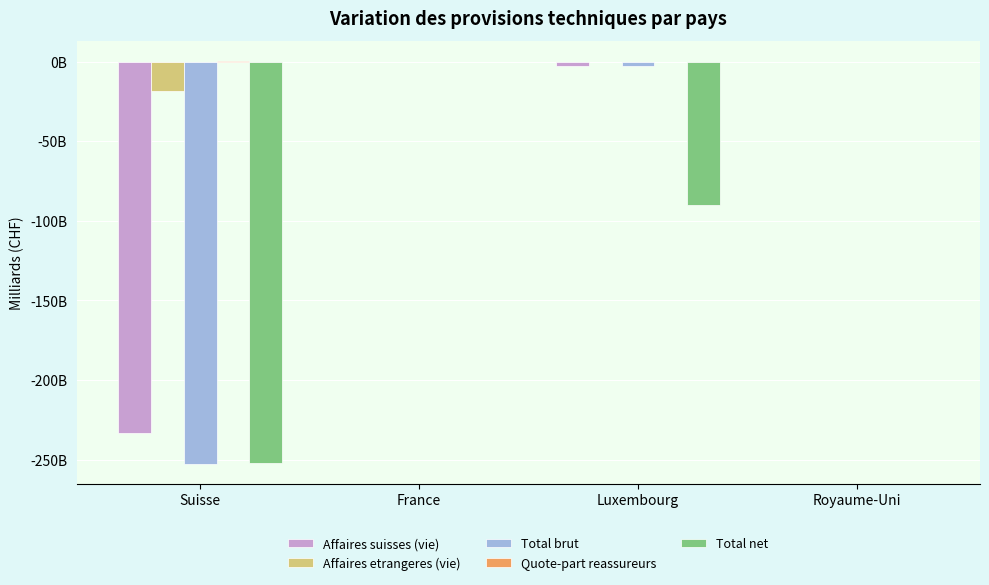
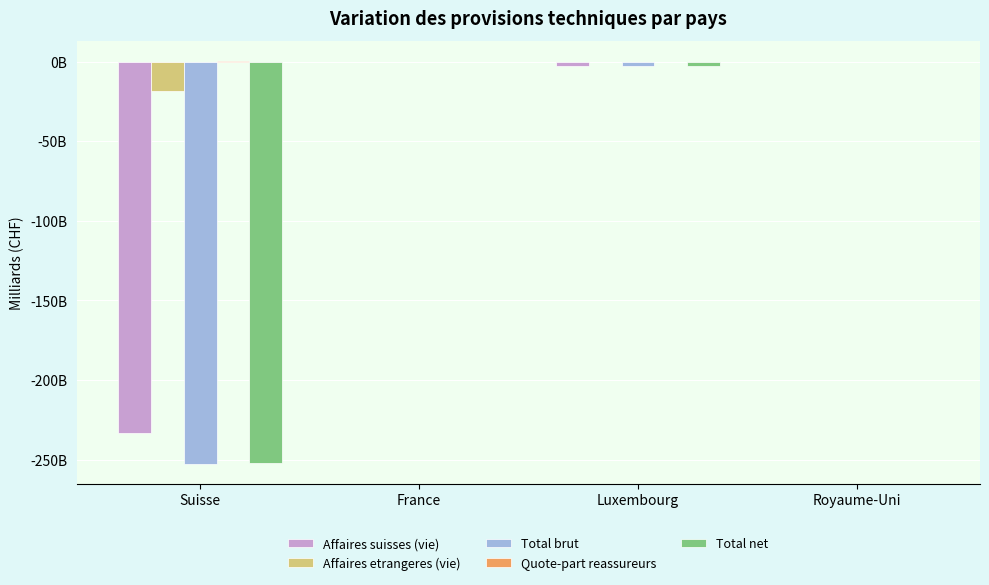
Total net, Luxembourg: -90000000000 -> -3000000000
